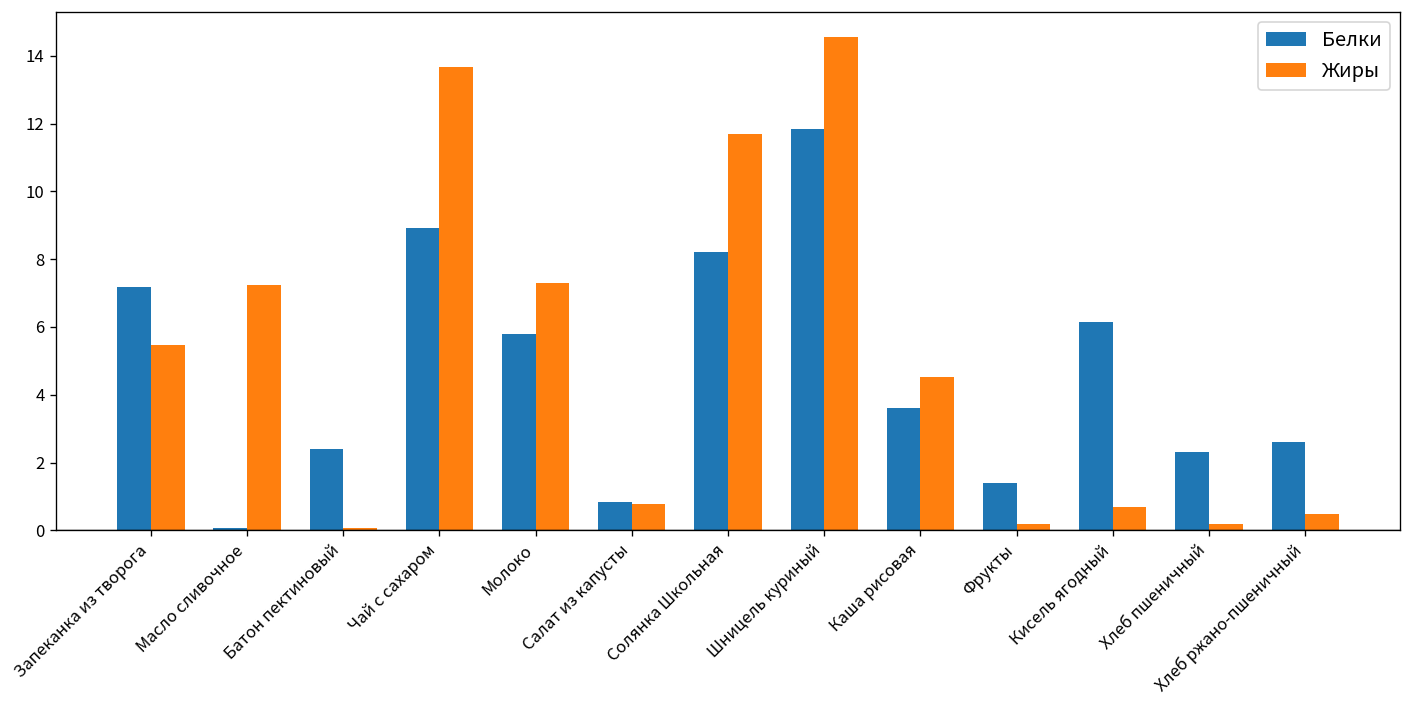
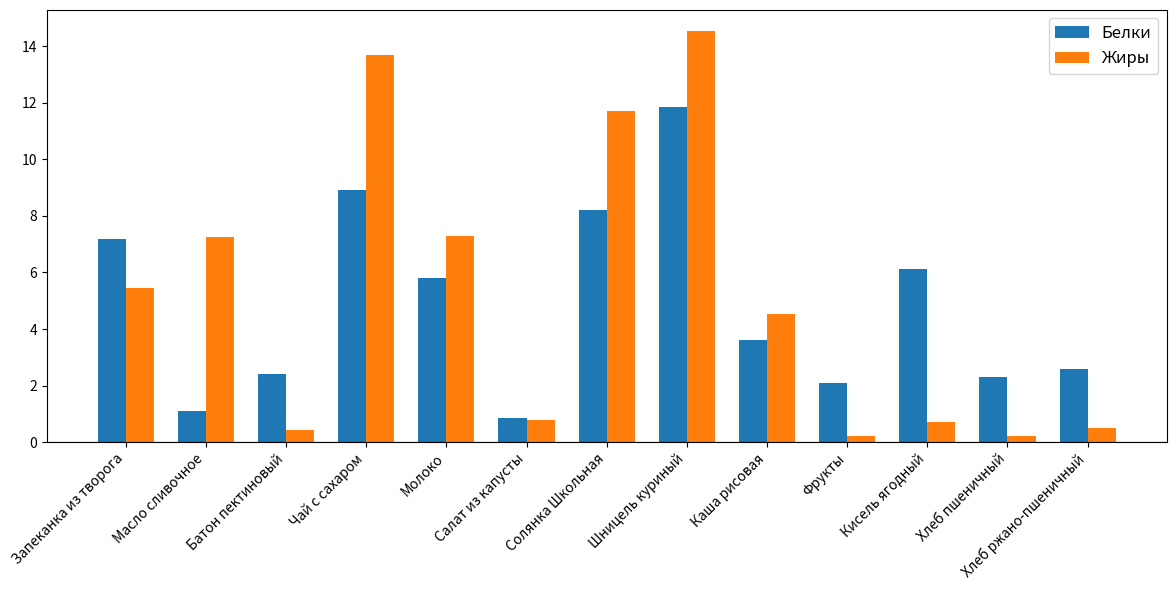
Белки, Масло сливочное: 0.1 -> 1.1
Жиры, Батон пектиновый: 0.1 -> 0.4
Белки, Фрукты: 1.4 -> 2.1
